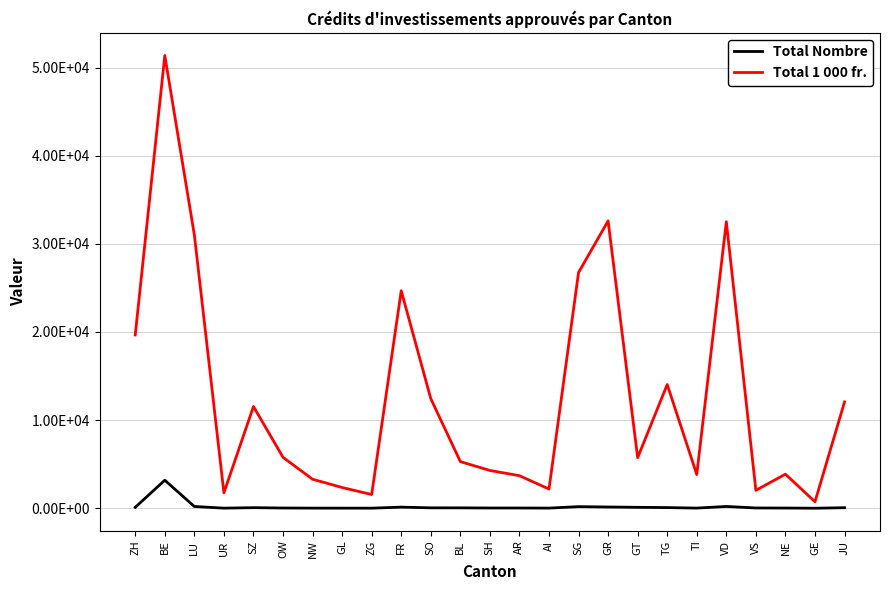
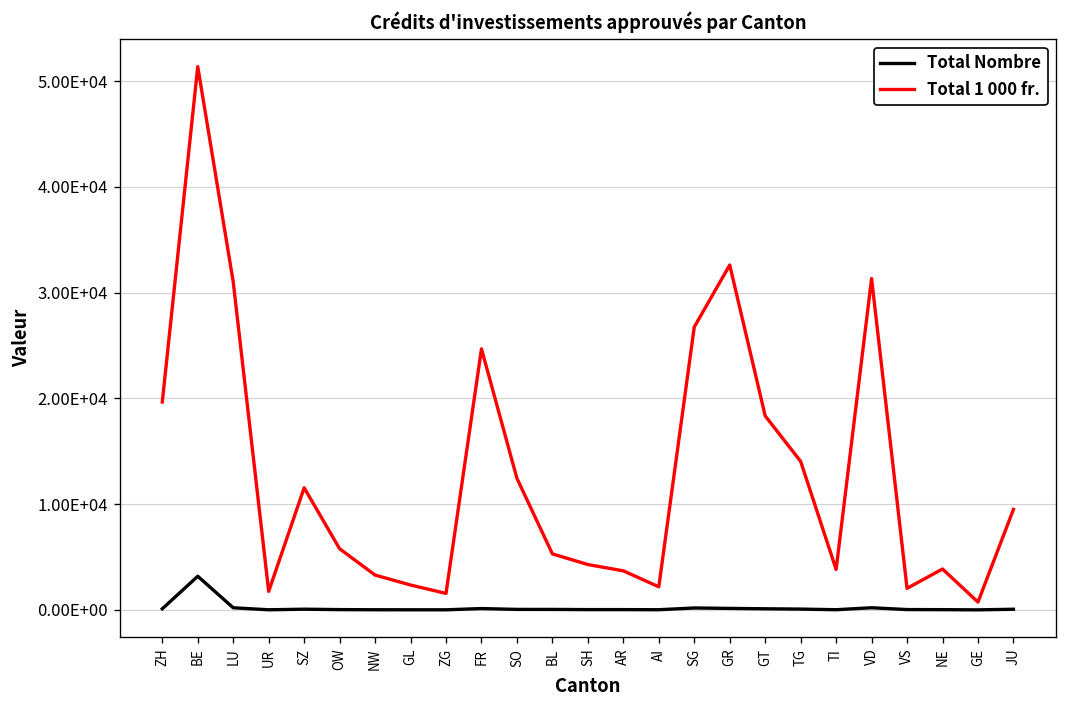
Total 1 000 fr., GT: 6000 -> 18000
Total 1 000 fr., VD: 33000 -> 31000
Total 1 000 fr., JU: 12000 -> 10000
